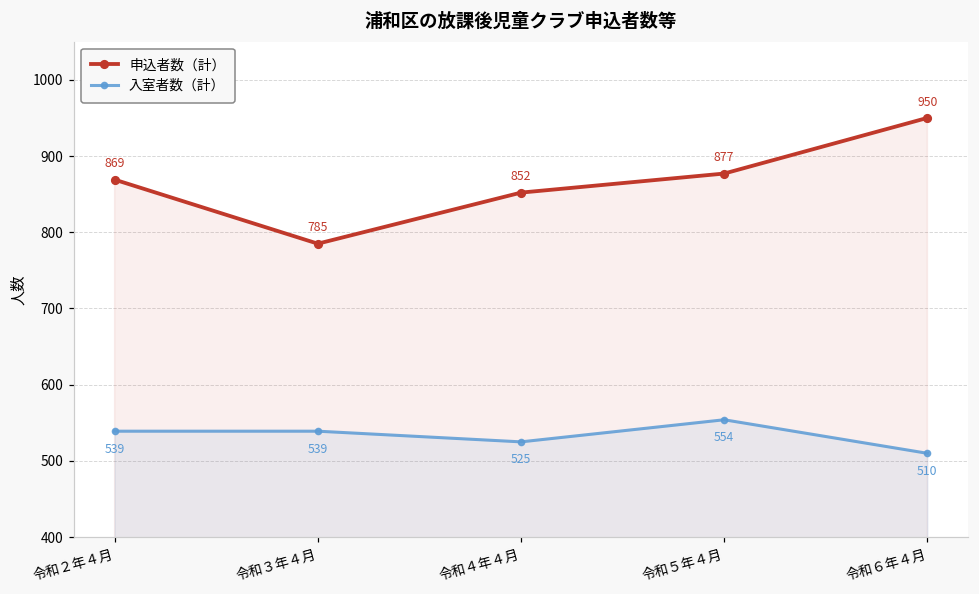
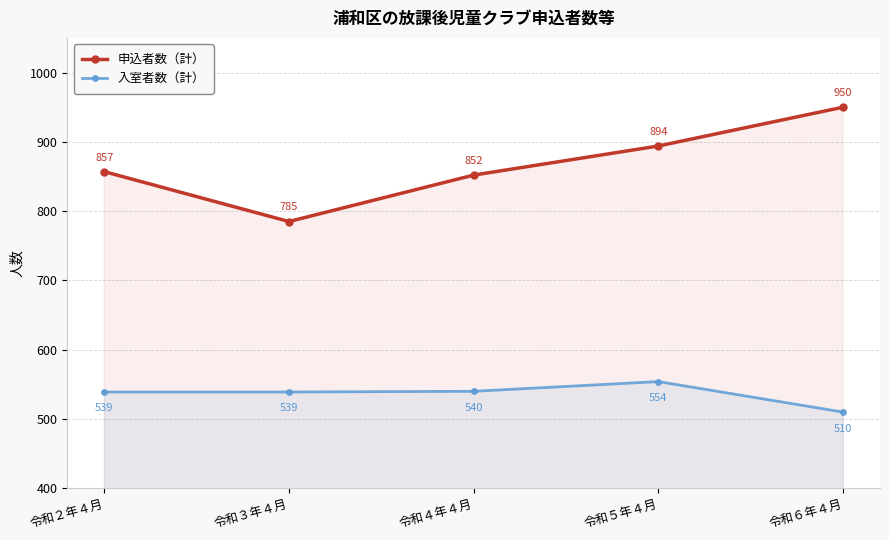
申込者数（計）, 令和２年４月: 869 -> 857
入室者数（計）, 令和４年４月: 525 -> 540
申込者数（計）, 令和５年４月: 877 -> 894
